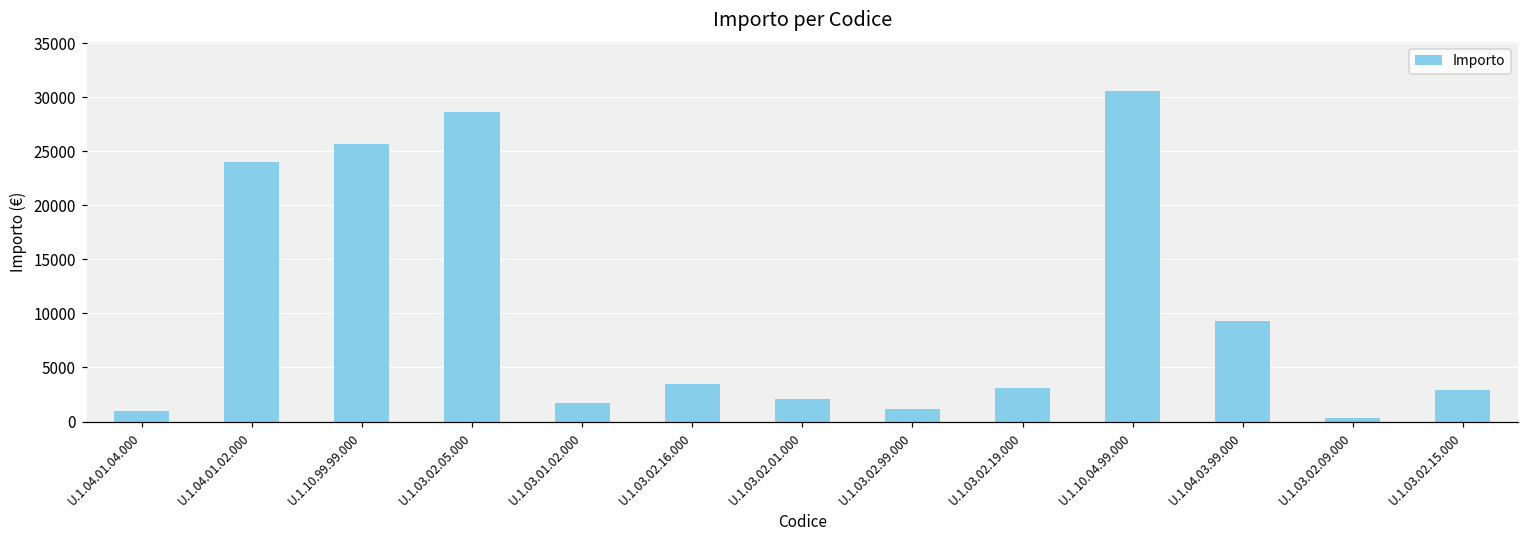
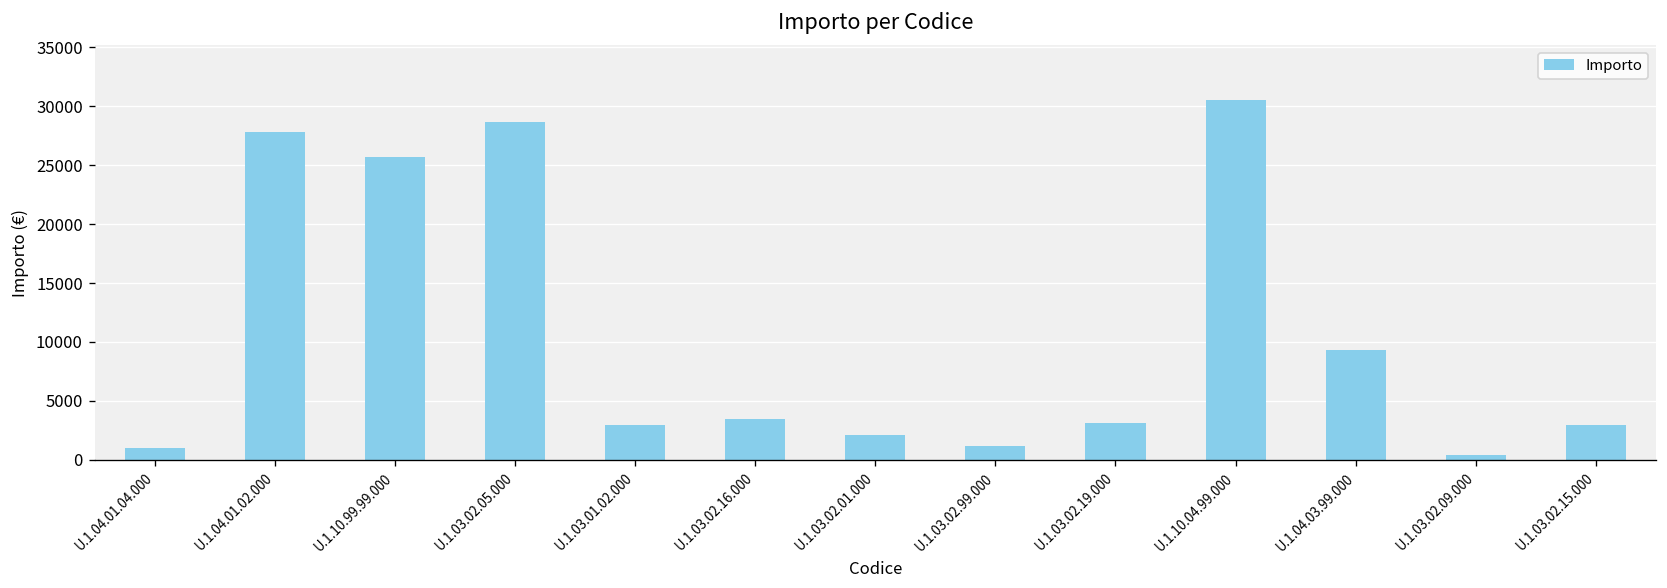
U.1.04.01.02.000: 24000 -> 28000
U.1.03.01.02.000: 2000 -> 3000
